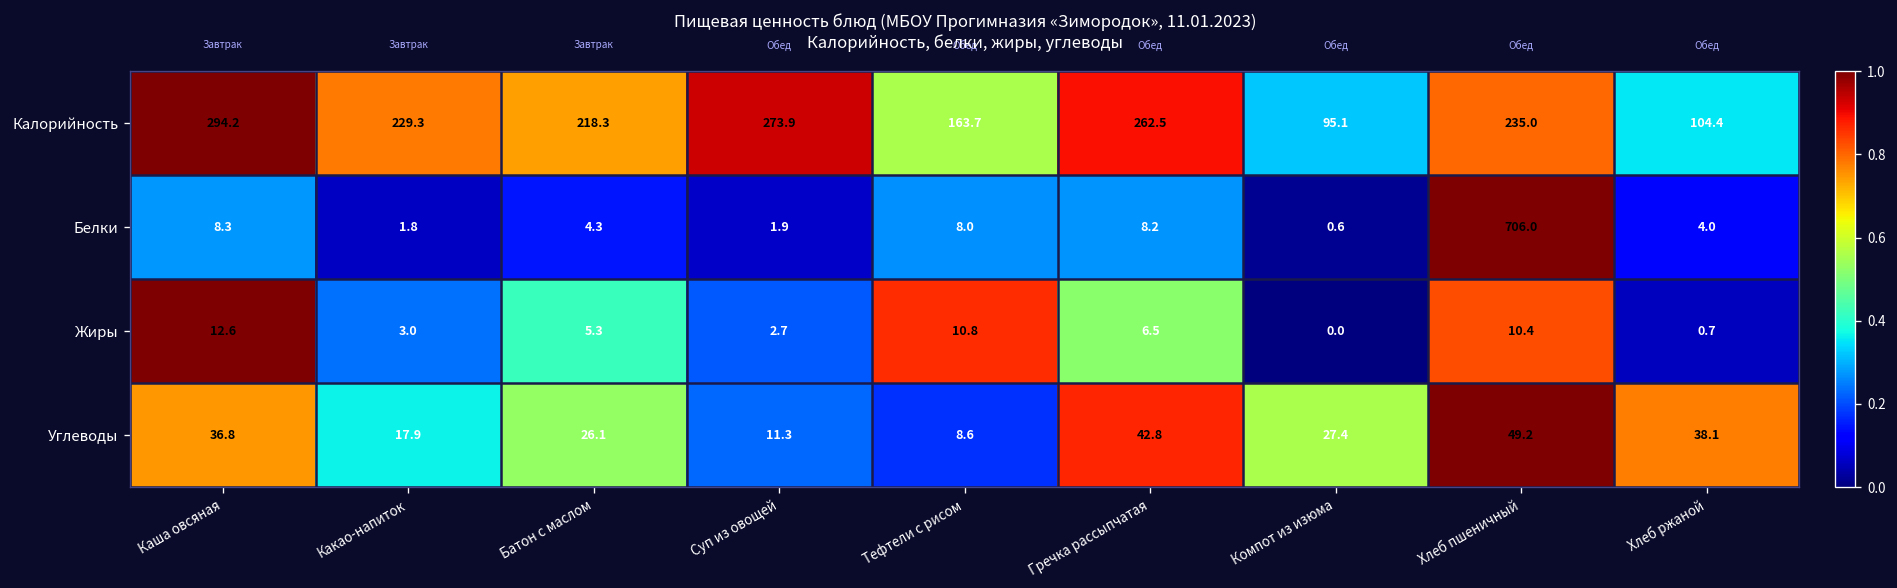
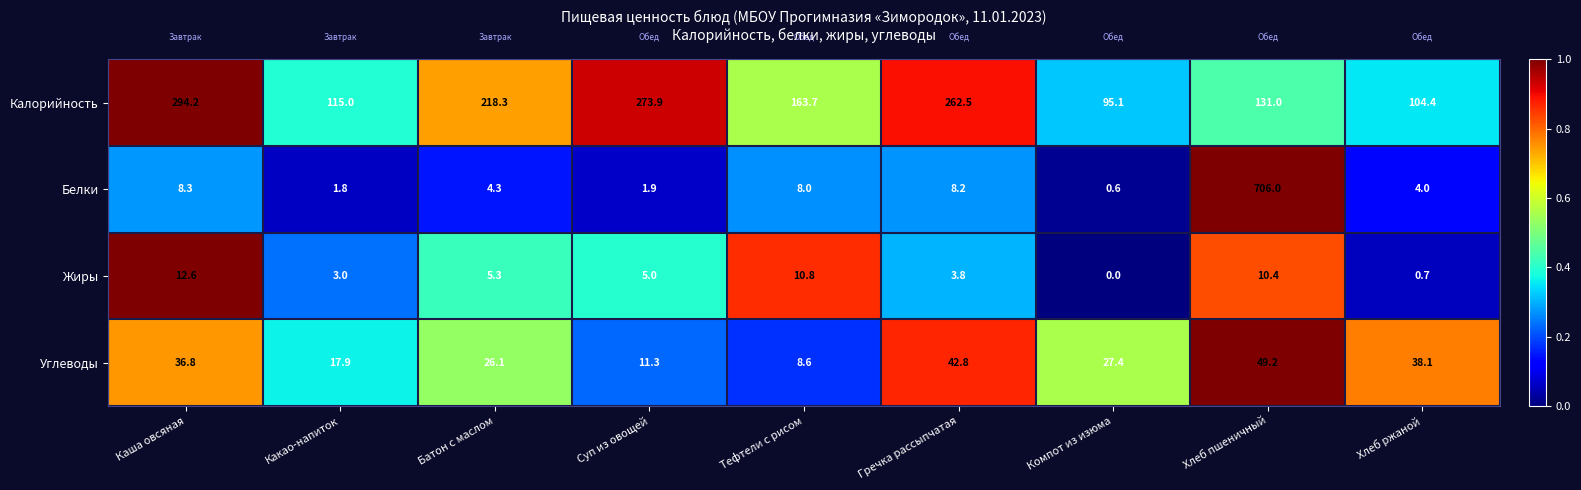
Калорийность, Какао-напиток: 229.3 -> 115.0
Калорийность, Хлеб пшеничный: 235.0 -> 131.0
Жиры, Суп из овощей: 2.7 -> 5.0
Жиры, Гречка рассыпчатая: 6.5 -> 3.8
